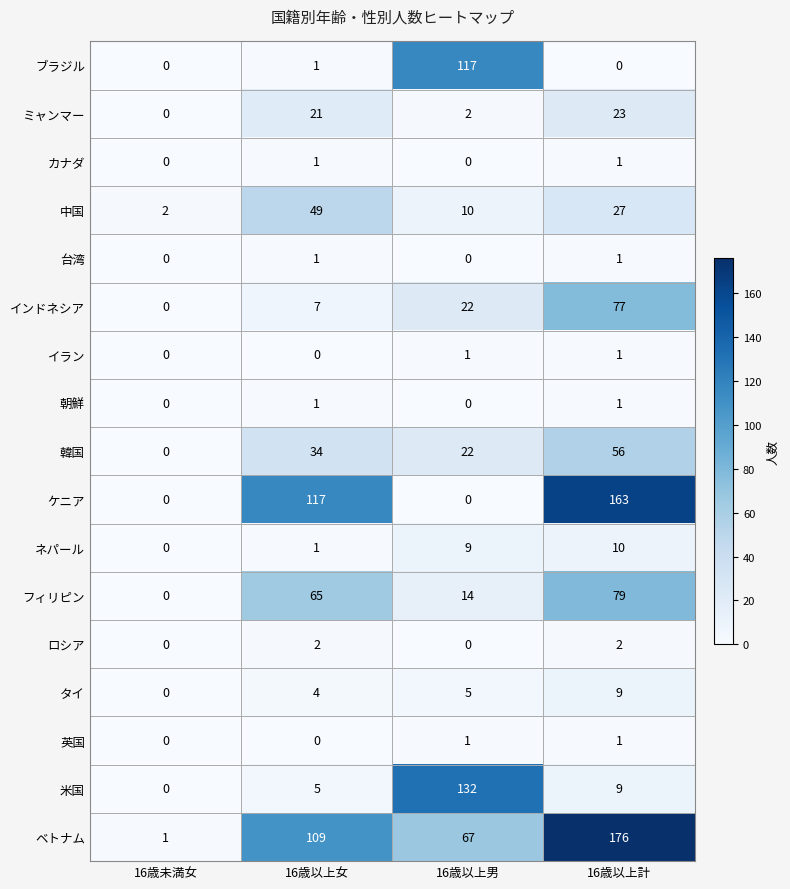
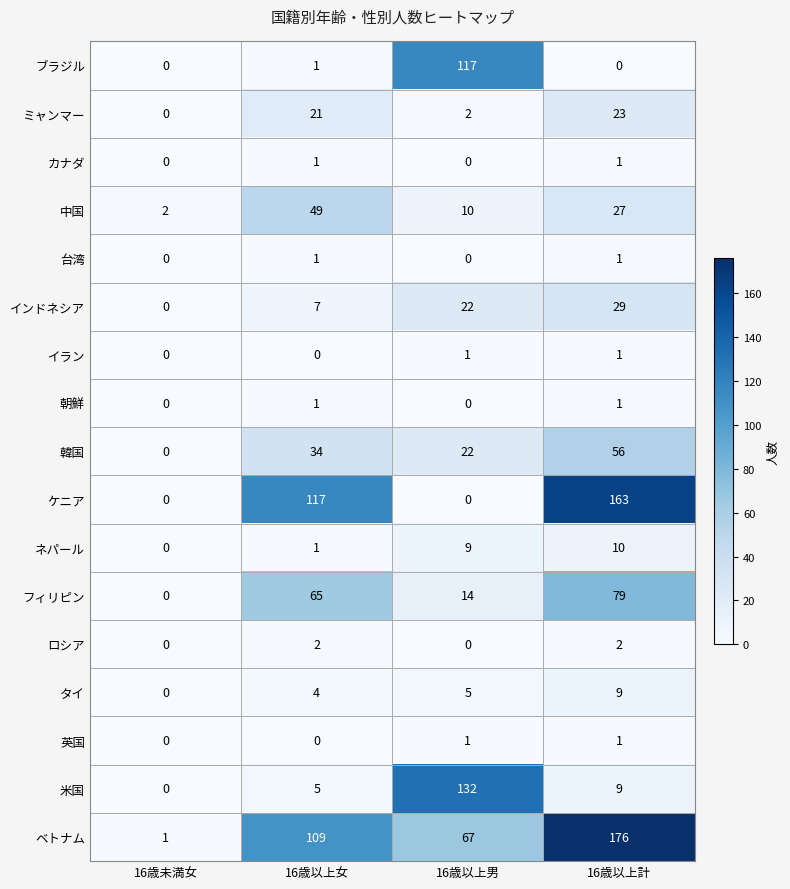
インドネシア, 16歳以上計: 77 -> 29
